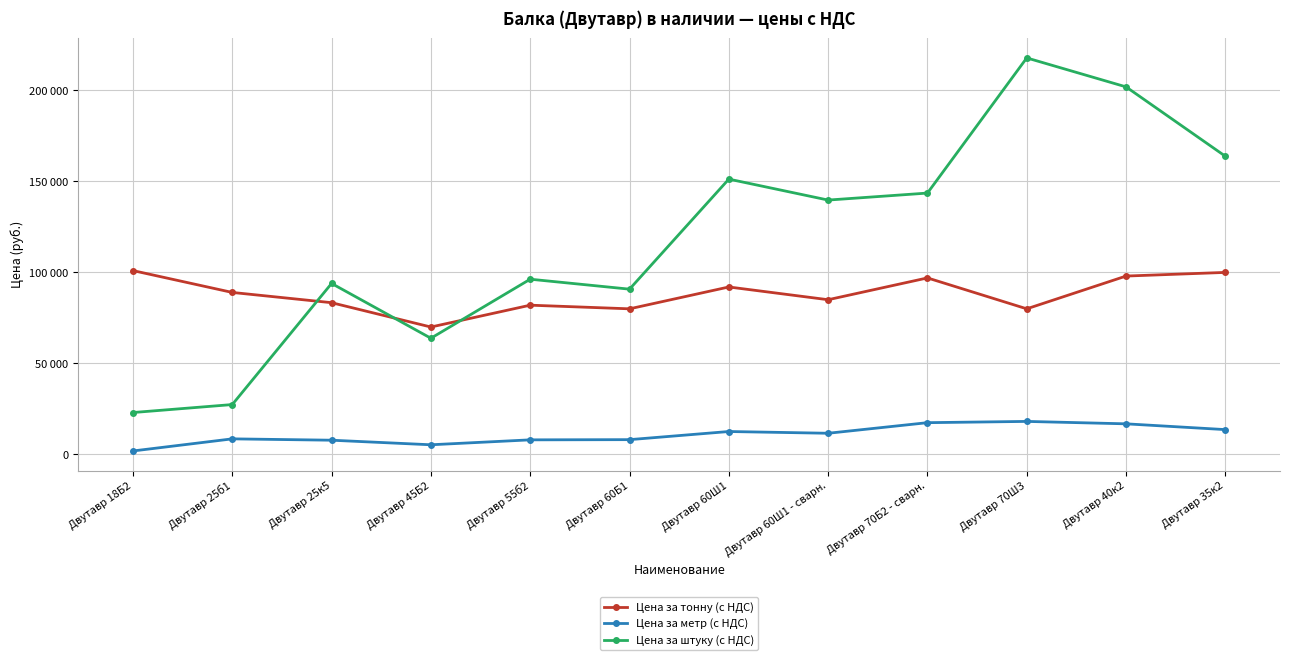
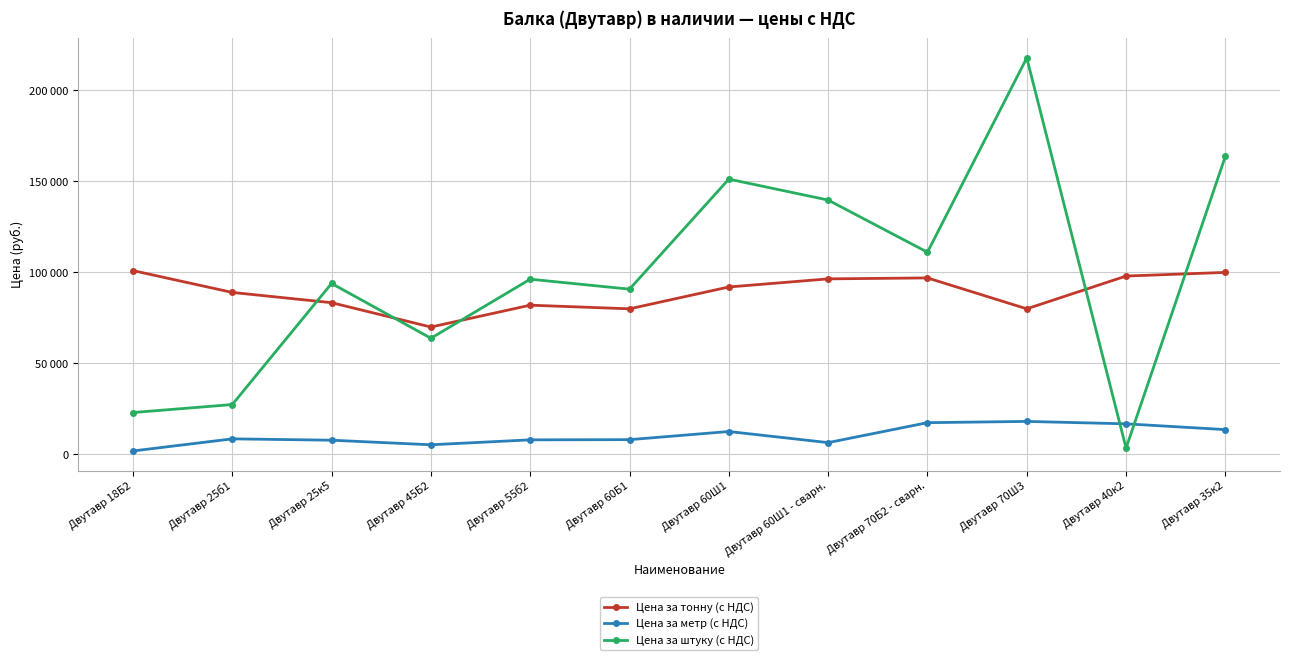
Цена за тонну (с НДС), Двутавр 60Ш1 - сварн.: 85000 -> 96000
Цена за метр (с НДС), Двутавр 60Ш1 - сварн.: 12000 -> 7000
Цена за штуку (с НДС), Двутавр 70Б2 - сварн.: 144000 -> 111000
Цена за штуку (с НДС), Двутавр 40к2: 202000 -> 4000
